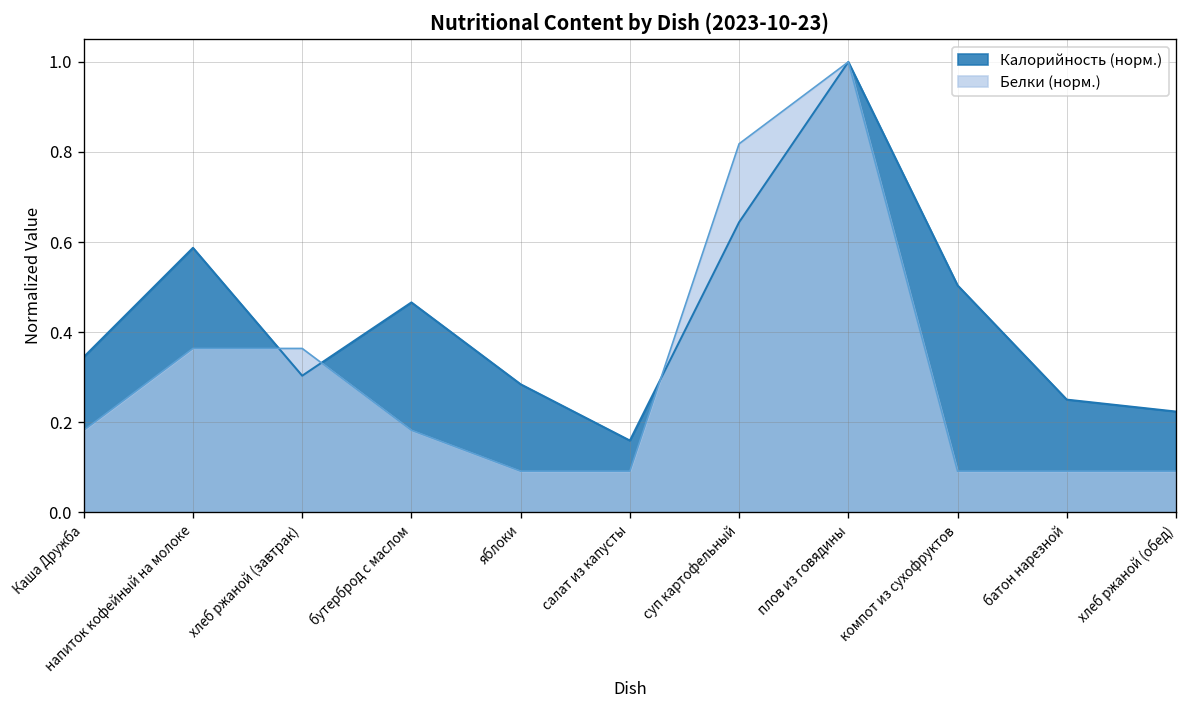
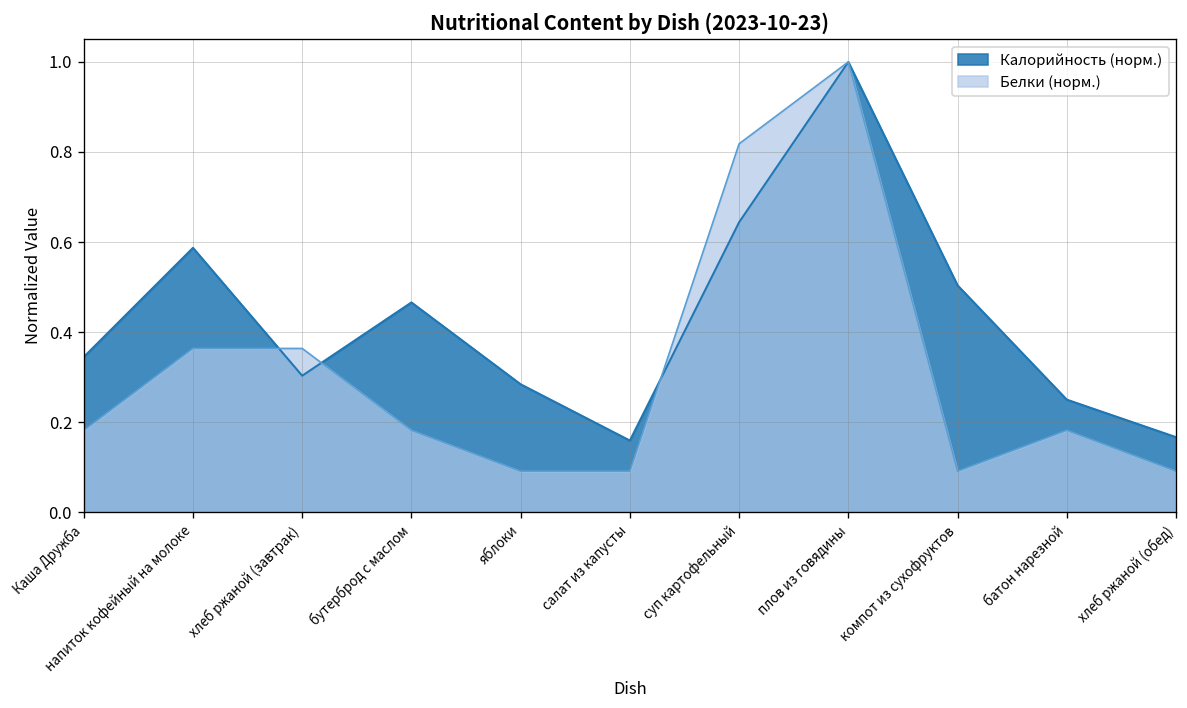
Белки (норм.), батон нарезной: 0.09 -> 0.18
Калорийность (норм.), хлеб ржаной (обед): 0.22 -> 0.17
